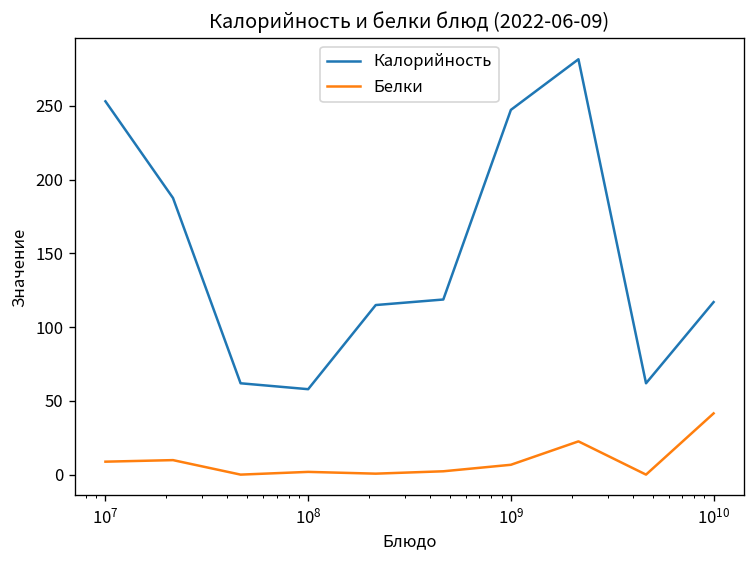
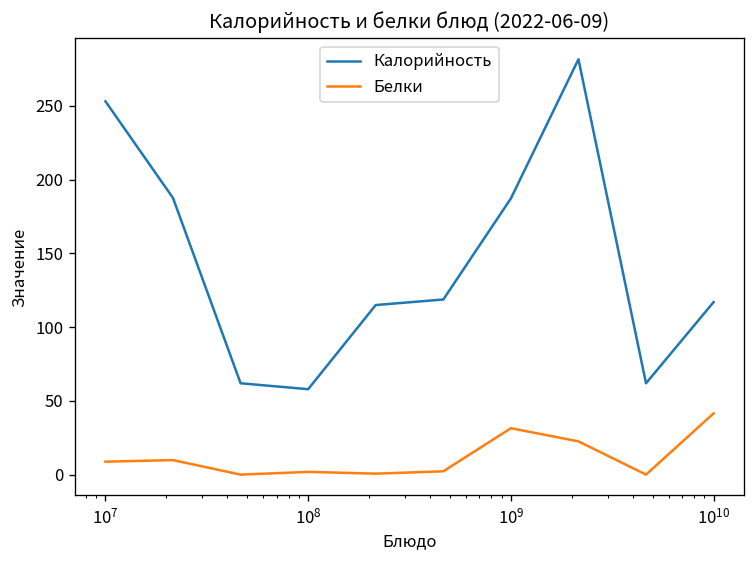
Калорийность, 10^9: 247 -> 187
Белки, 10^9: 7 -> 32
